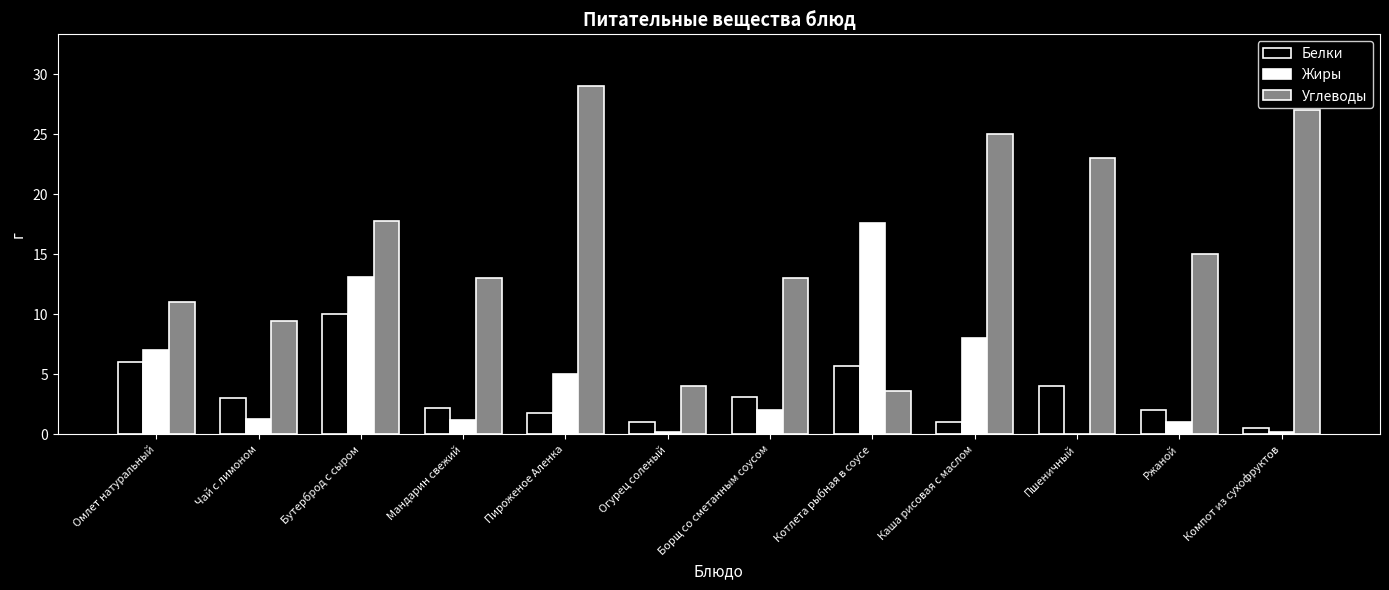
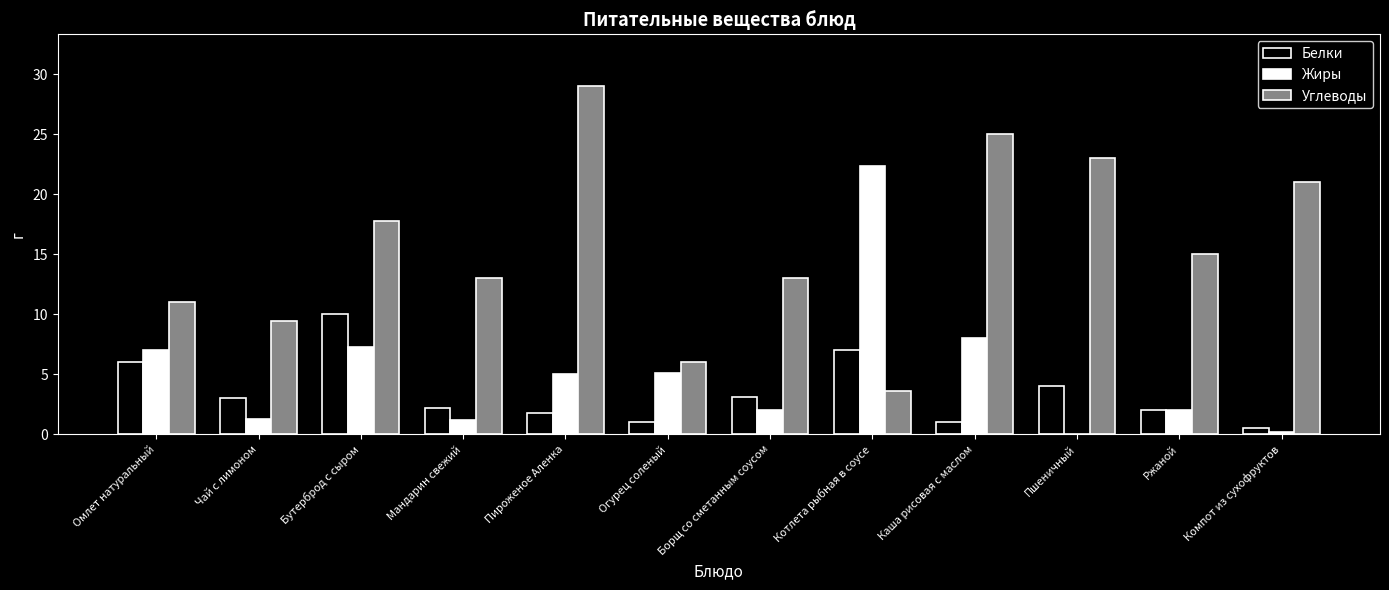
Жиры, Бутерброд с сыром: 13.1 -> 7.3
Жиры, Огурец соленый: 0.2 -> 5.2
Углеводы, Огурец соленый: 4 -> 6
Белки, Котлета рыбная в соусе: 5.7 -> 7.0
Жиры, Котлета рыбная в соусе: 17.6 -> 22.4
Жиры, Ржаной: 1 -> 2
Углеводы, Компот из сухофруктов: 27 -> 21
